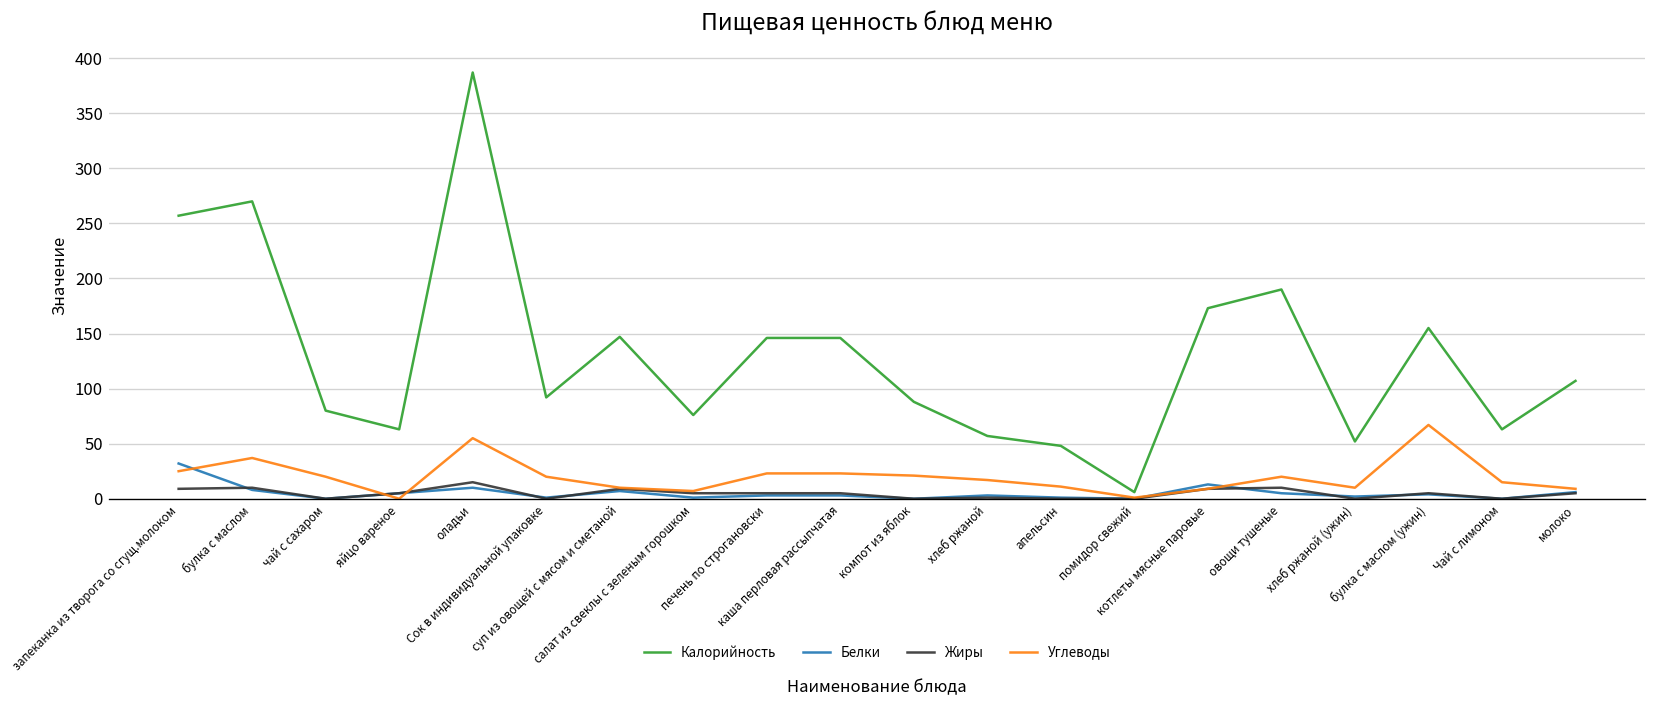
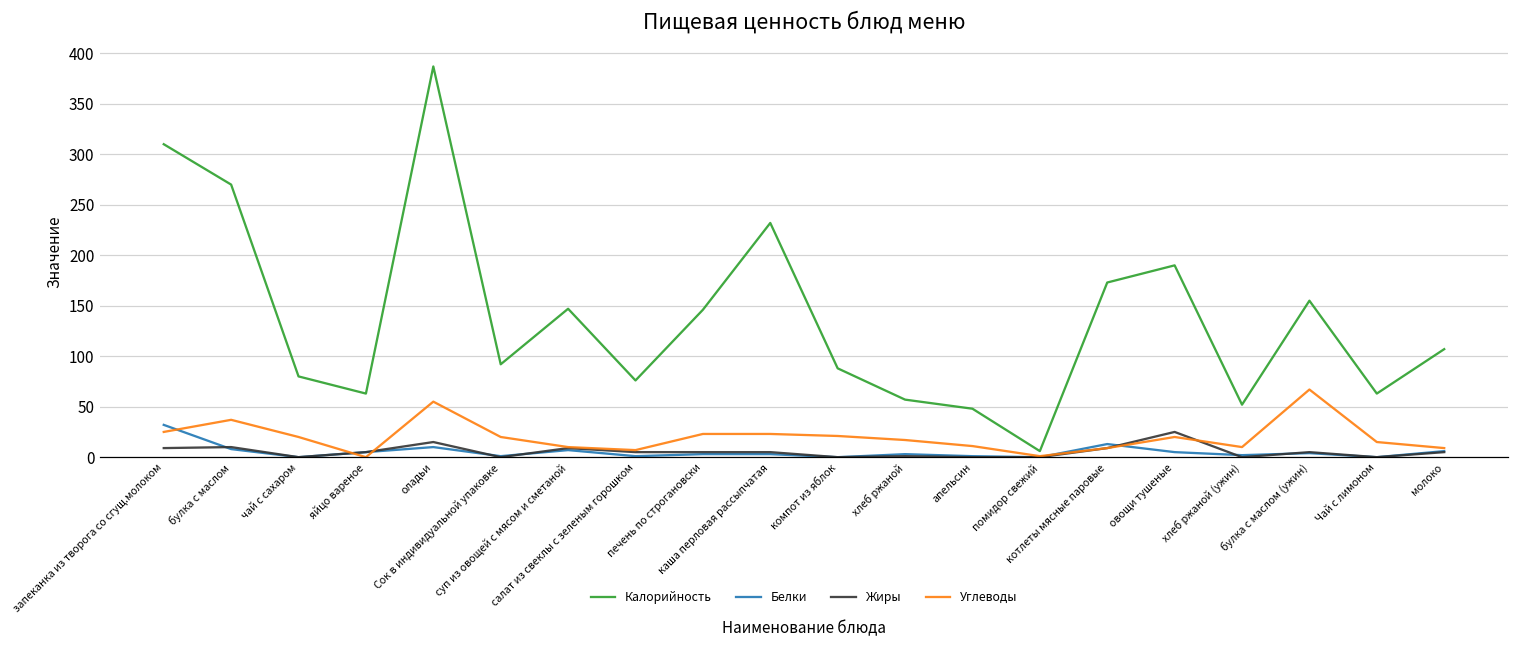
Калорийность, запеканка из творога со сгущ.молоком: 260 -> 310
Калорийность, каша перловая рассыпчатая: 150 -> 230
Жиры, овощи тушеные: 10 -> 30
